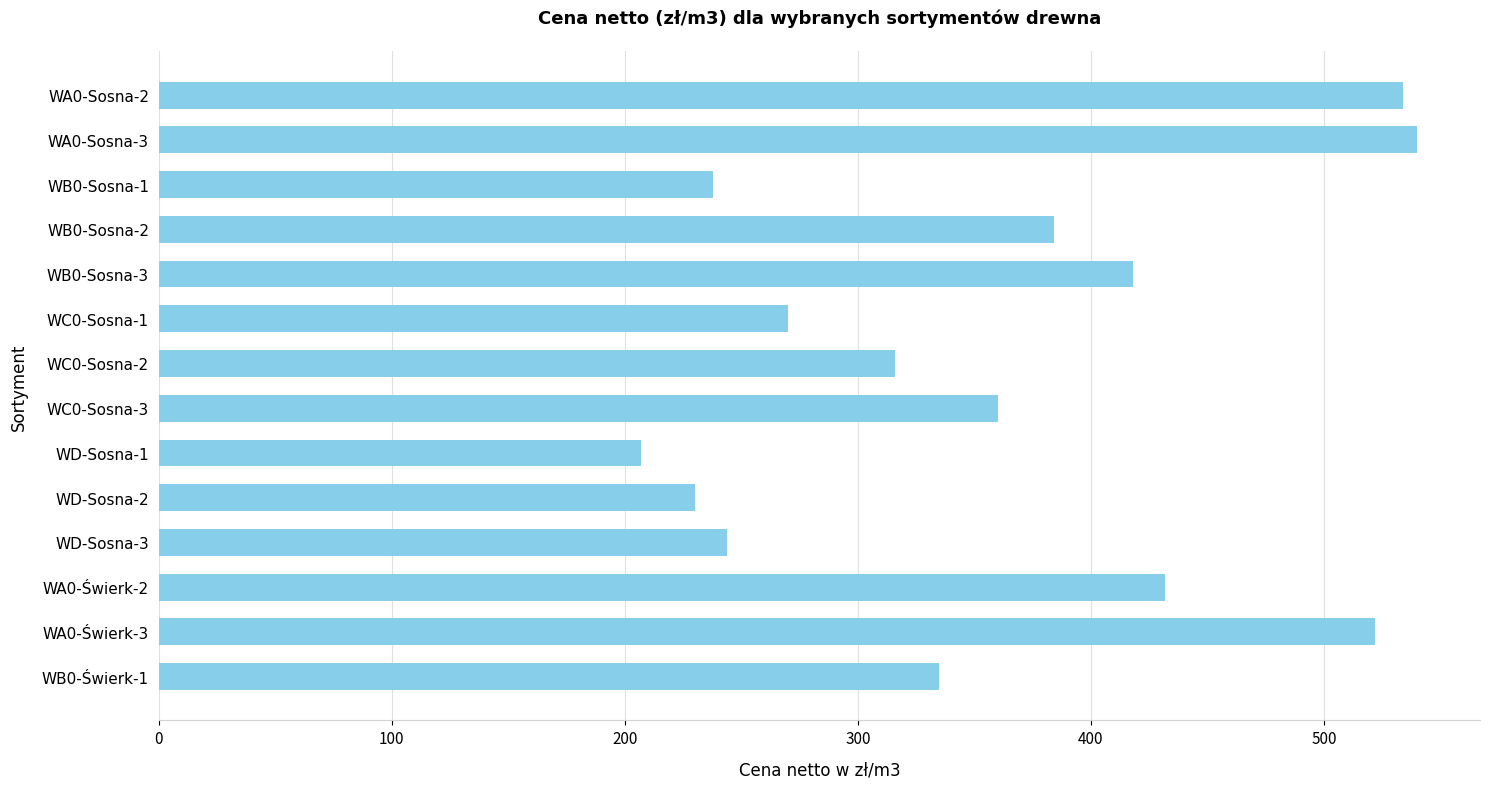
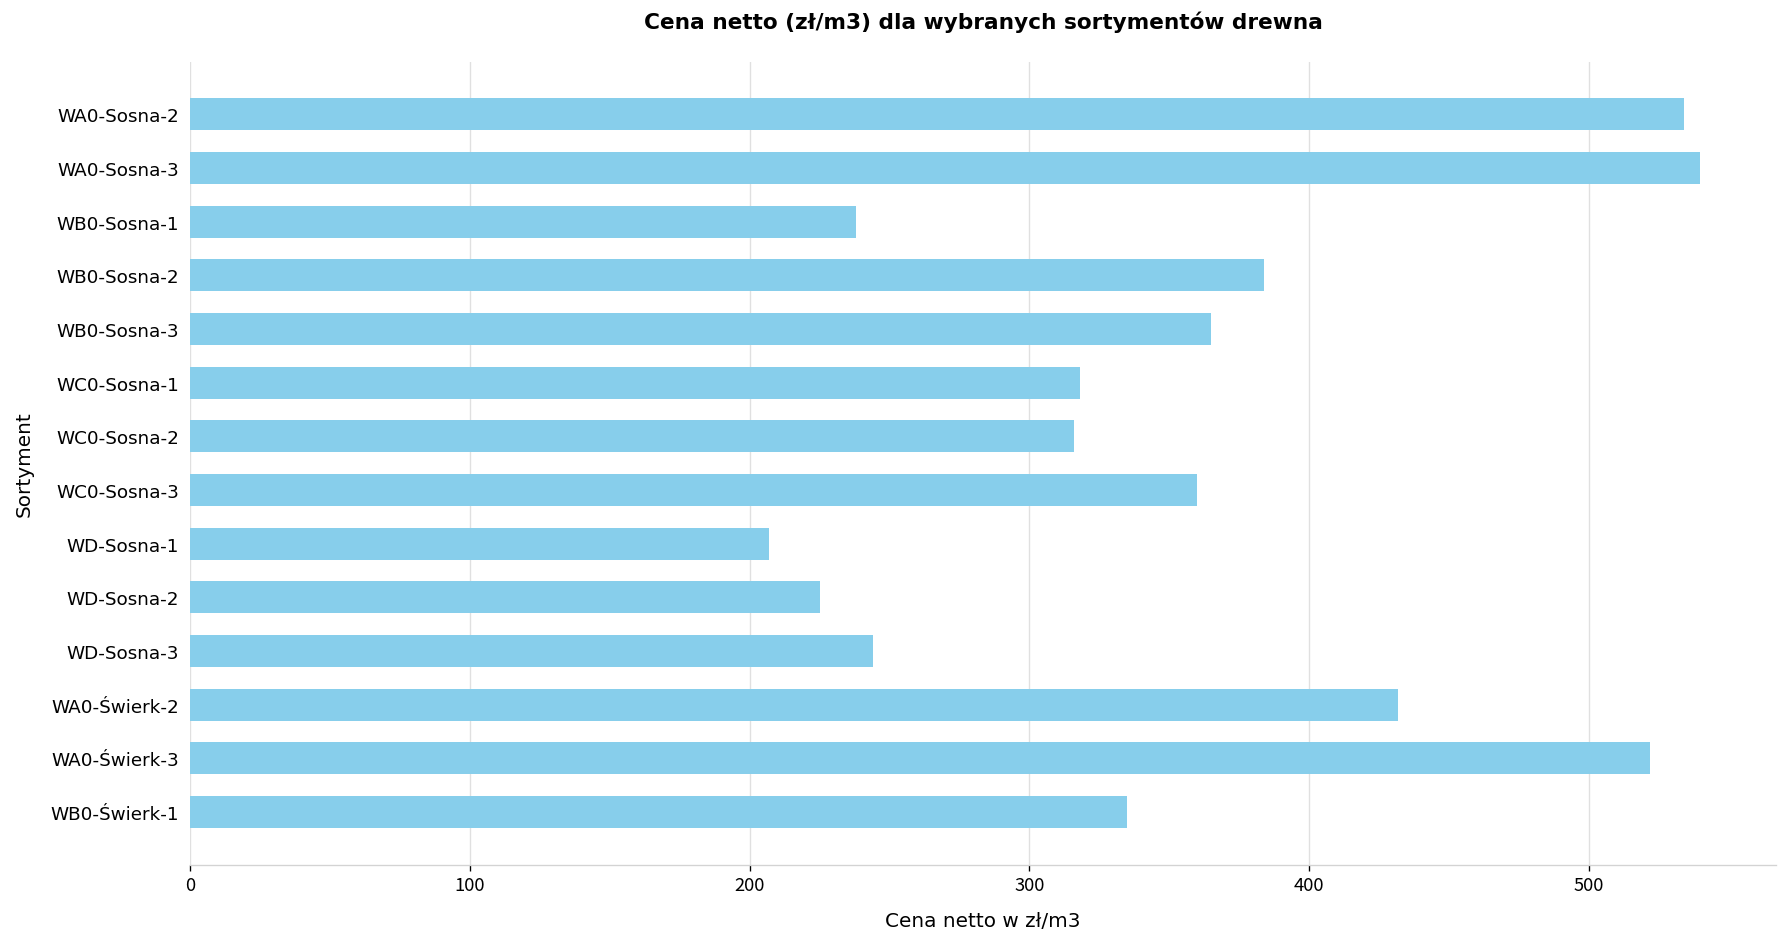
WB0-Sosna-3: 418 -> 365
WC0-Sosna-1: 270 -> 318
WD-Sosna-2: 230 -> 225
